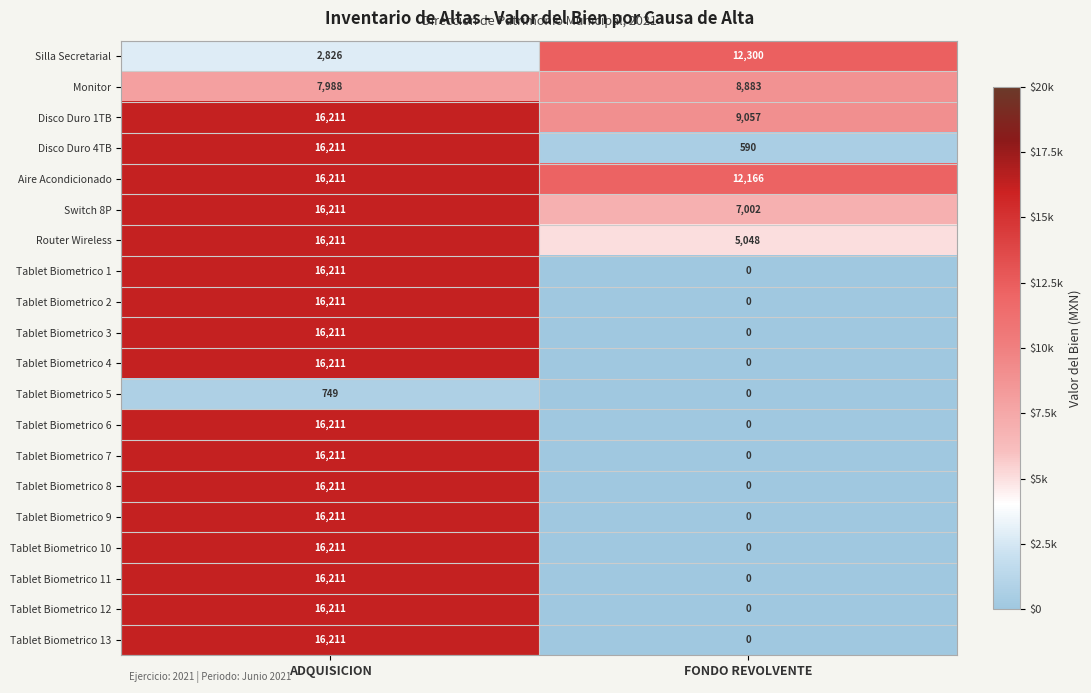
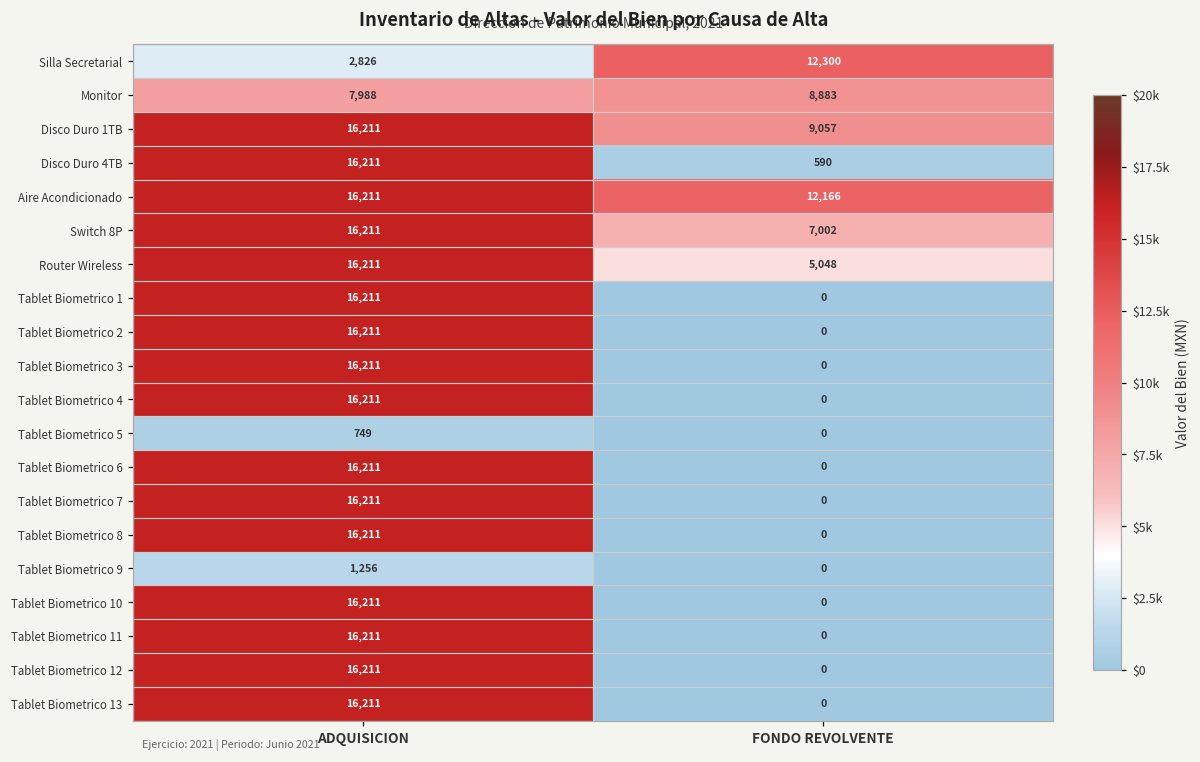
Tablet Biometrico 9, ADQUISICION: 16,211 -> 1,256
